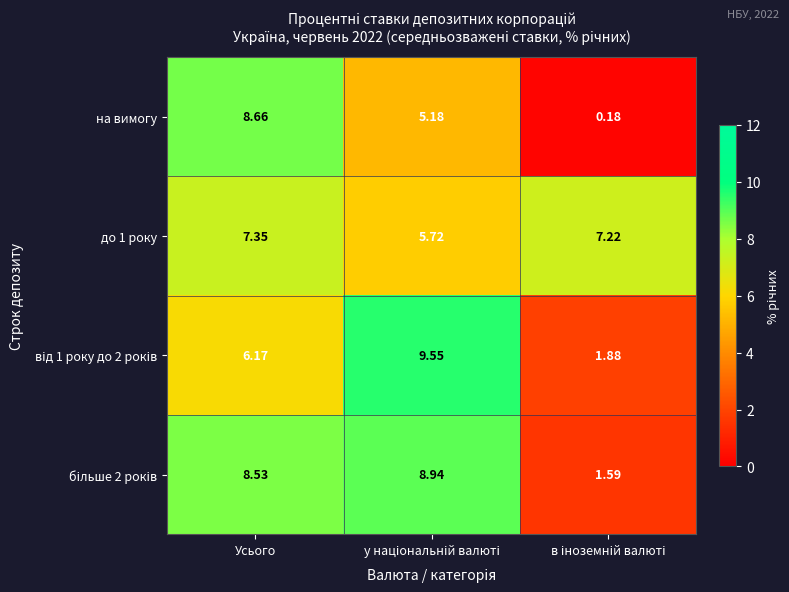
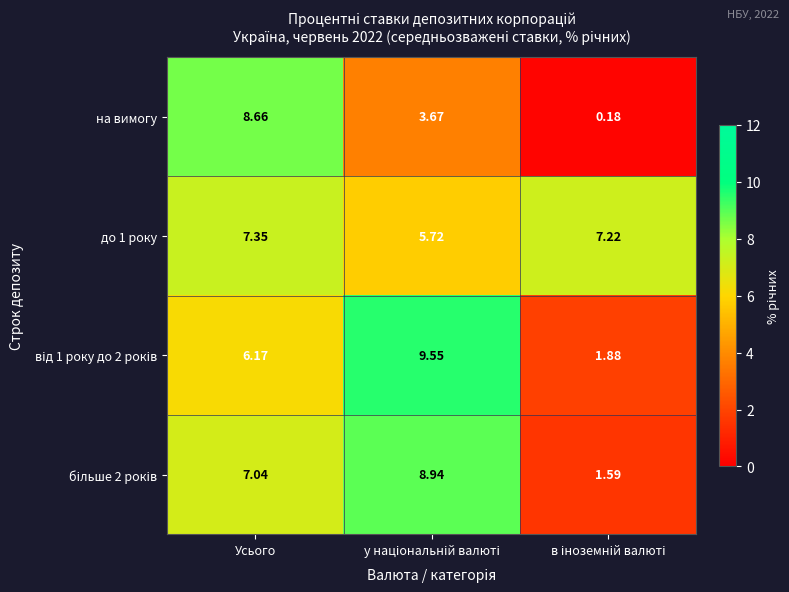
на вимогу, у національній валюті: 5.18 -> 3.67
більше 2 років, Усього: 8.53 -> 7.04
